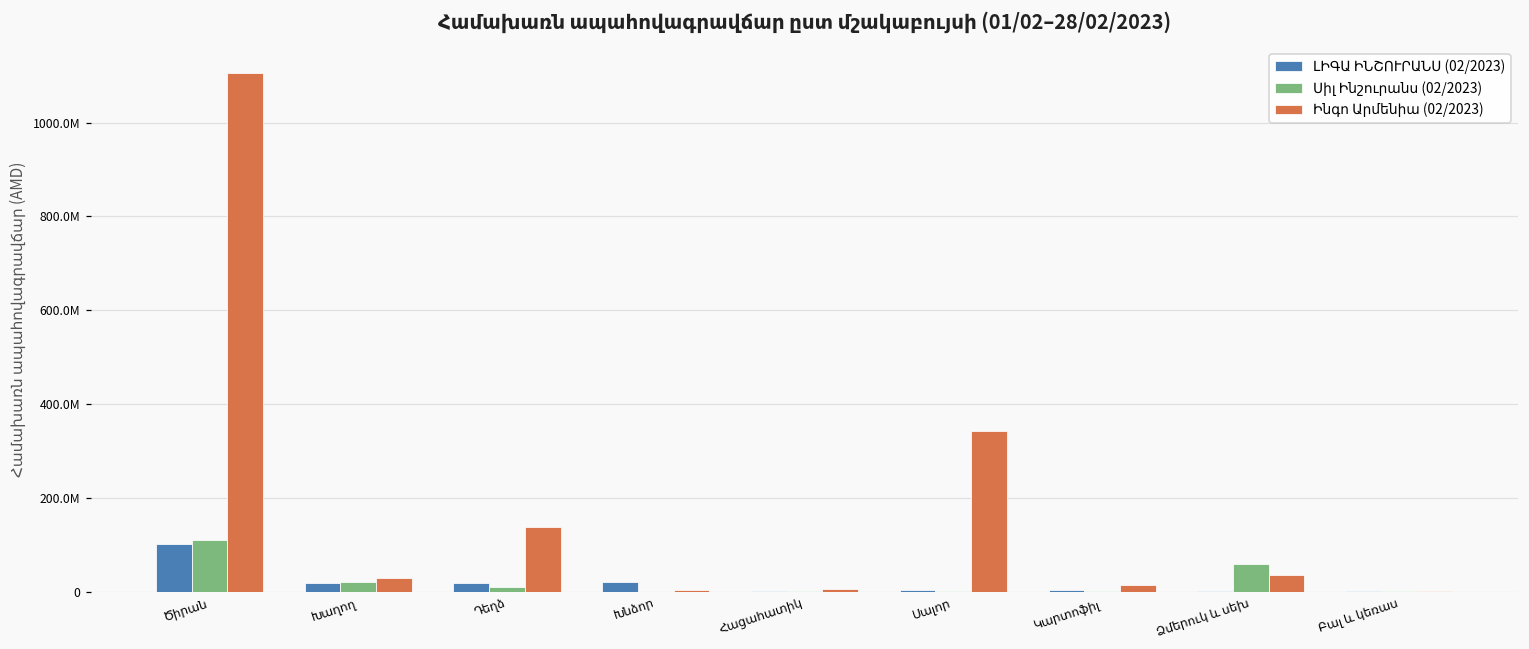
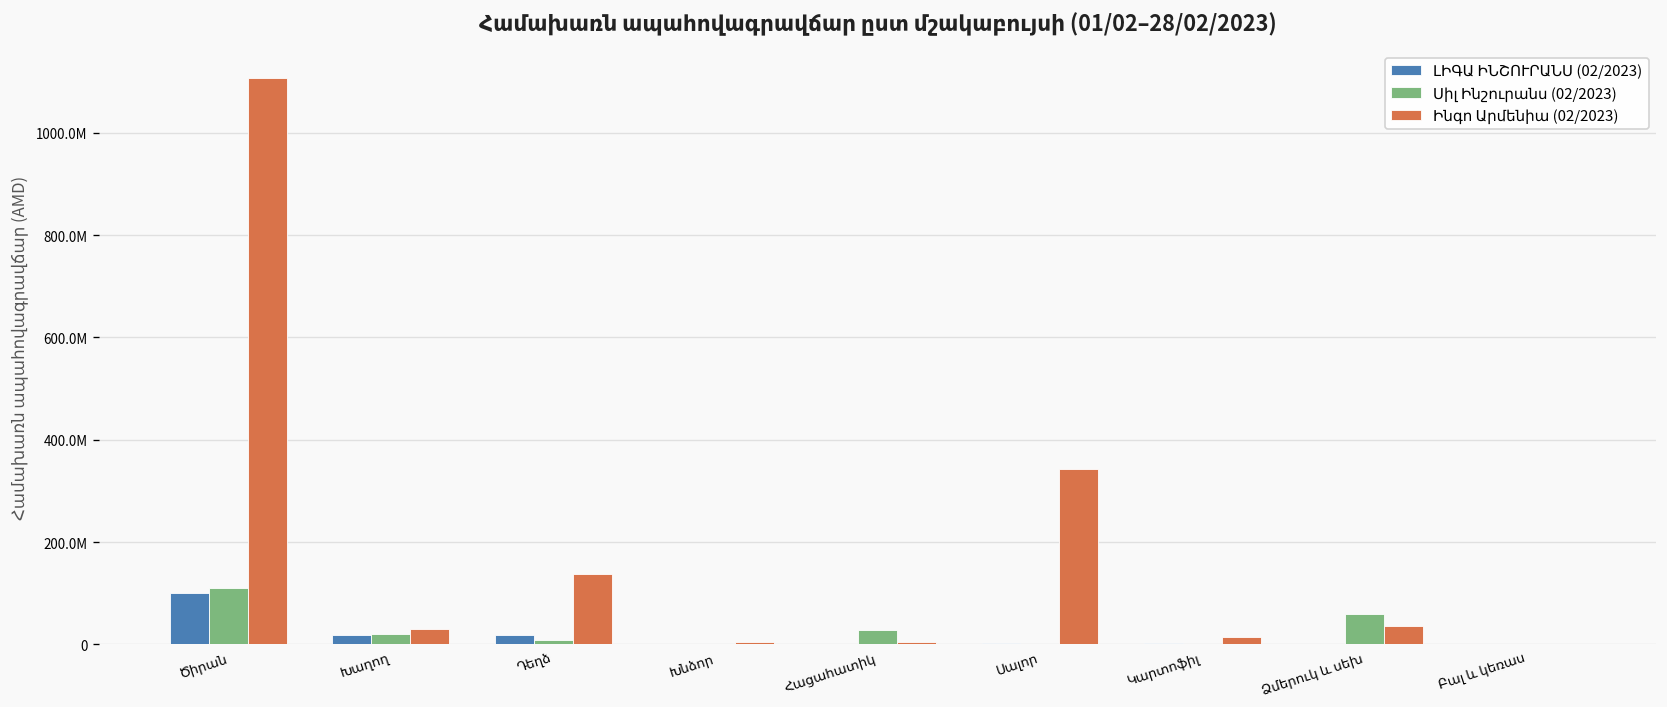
ԼԻԳԱ ԻՆՇՈՒՐԱՆՍ (02/2023), Խնձոր: 20000000 -> 0
Սիլ Ինշուրանս (02/2023), Հացահատիկ: 0 -> 30000000
